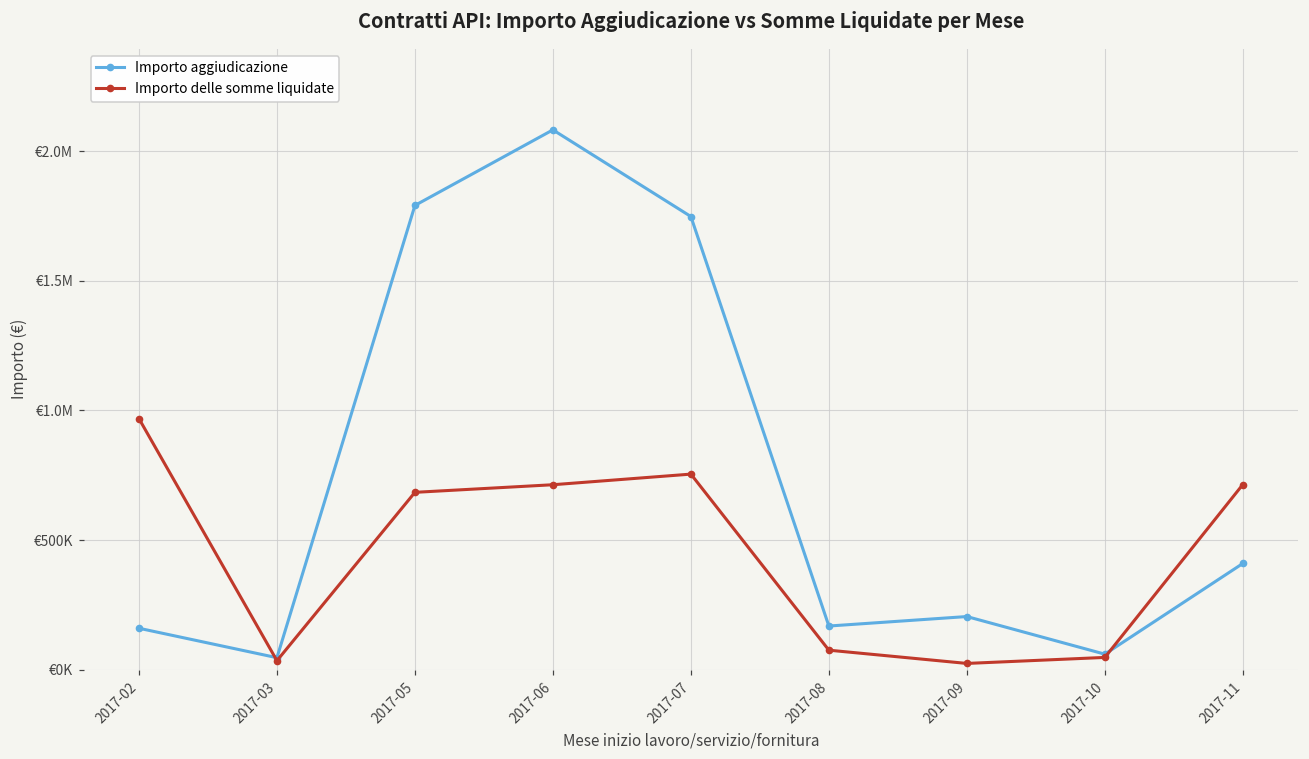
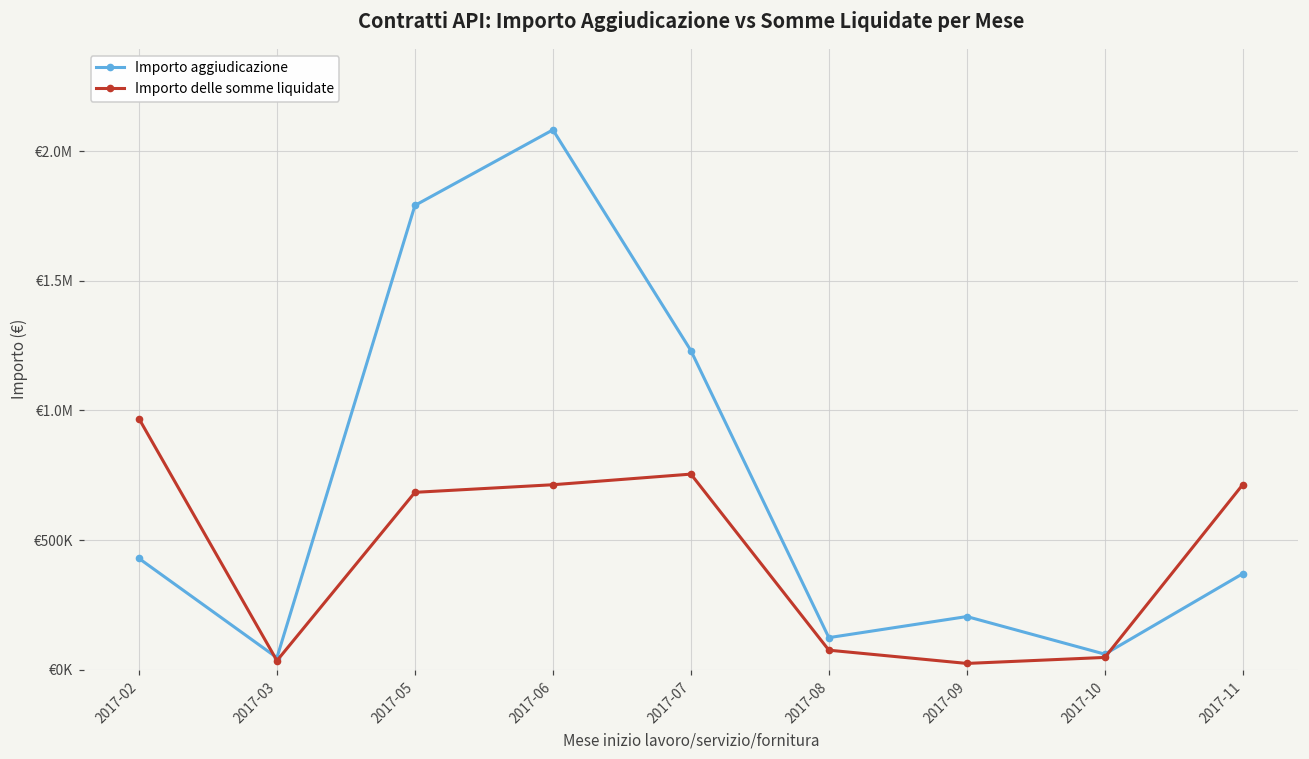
Importo aggiudicazione, 2017-02: €160000 -> €430000
Importo aggiudicazione, 2017-07: €1750000 -> €1230000
Importo aggiudicazione, 2017-08: €170000 -> €120000
Importo aggiudicazione, 2017-11: €410000 -> €370000
